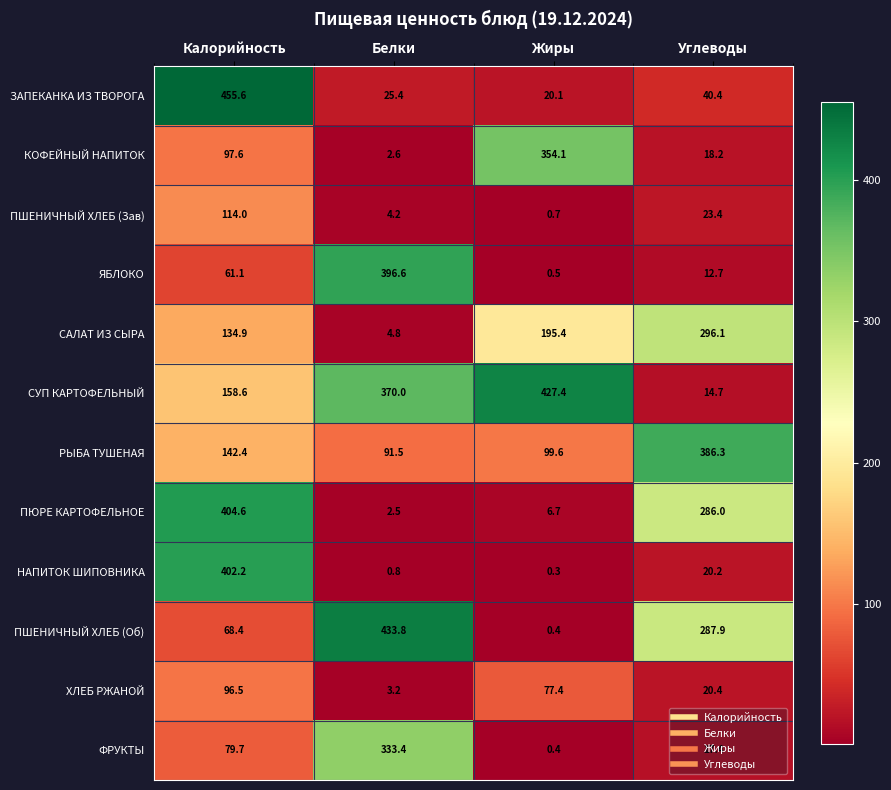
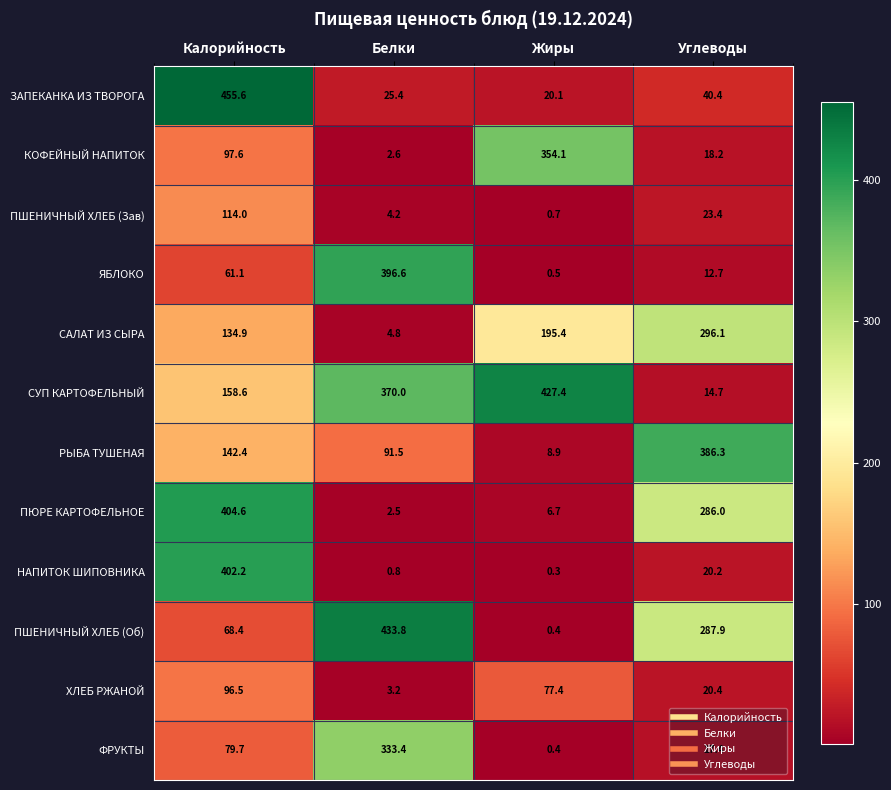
РЫБА ТУШЕНАЯ, Жиры: 99.6 -> 8.9
